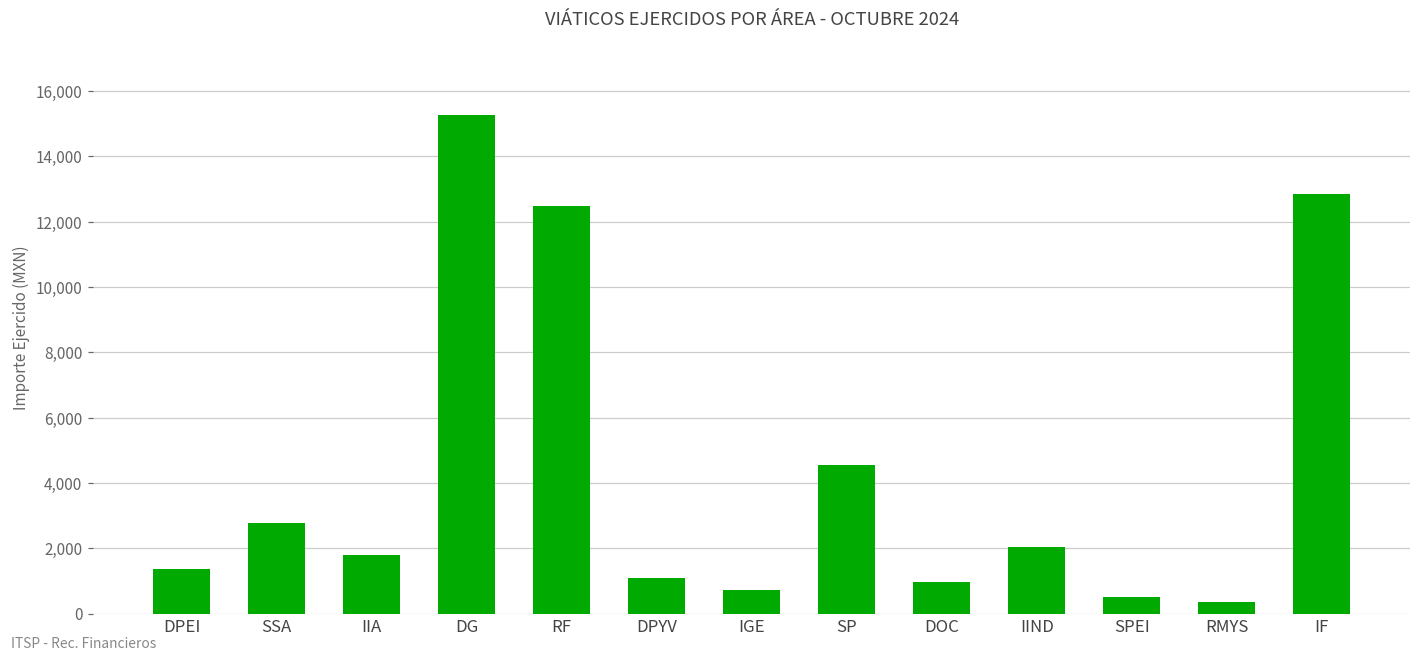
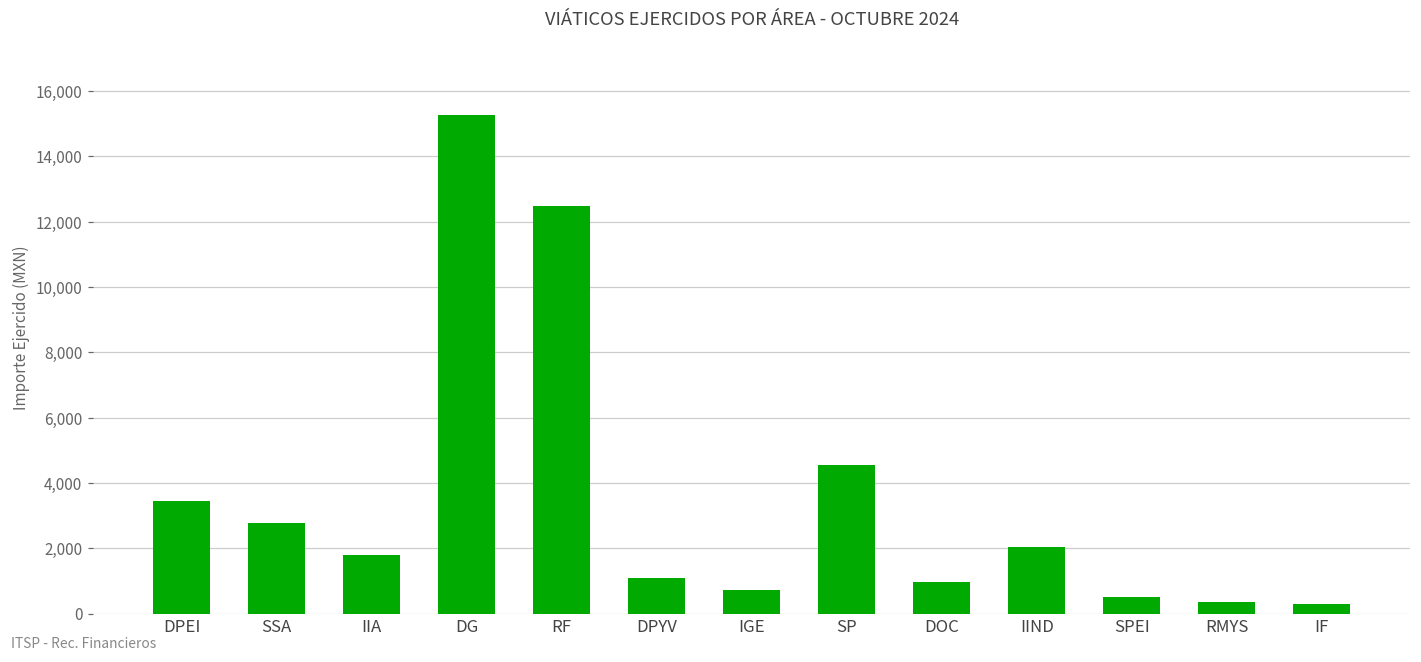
DPEI: 1,400 -> 3,500
IF: 12,900 -> 300
